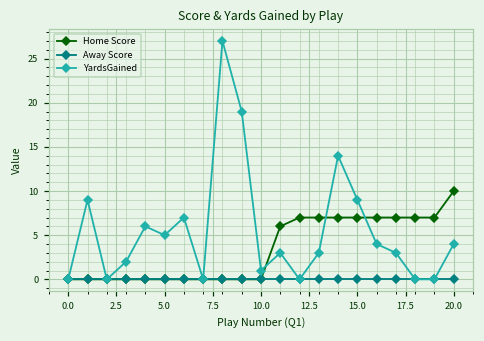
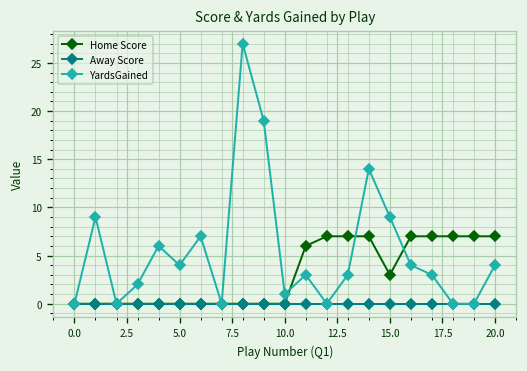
YardsGained, 5.0: 5 -> 4
Home Score, 15.0: 7 -> 3
Home Score, 20.0: 10 -> 7
